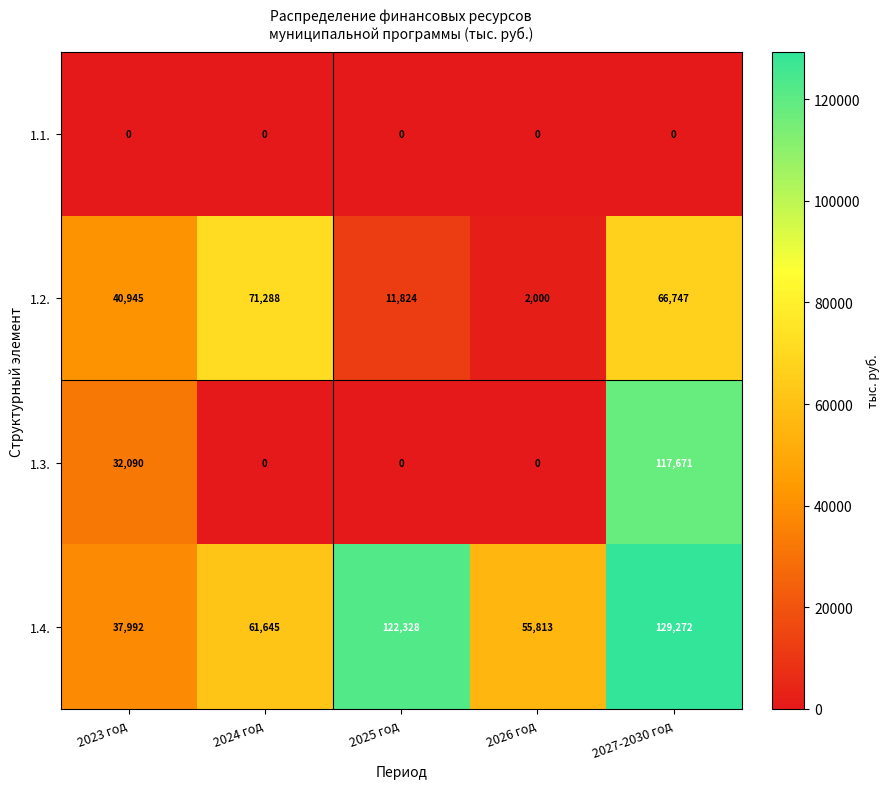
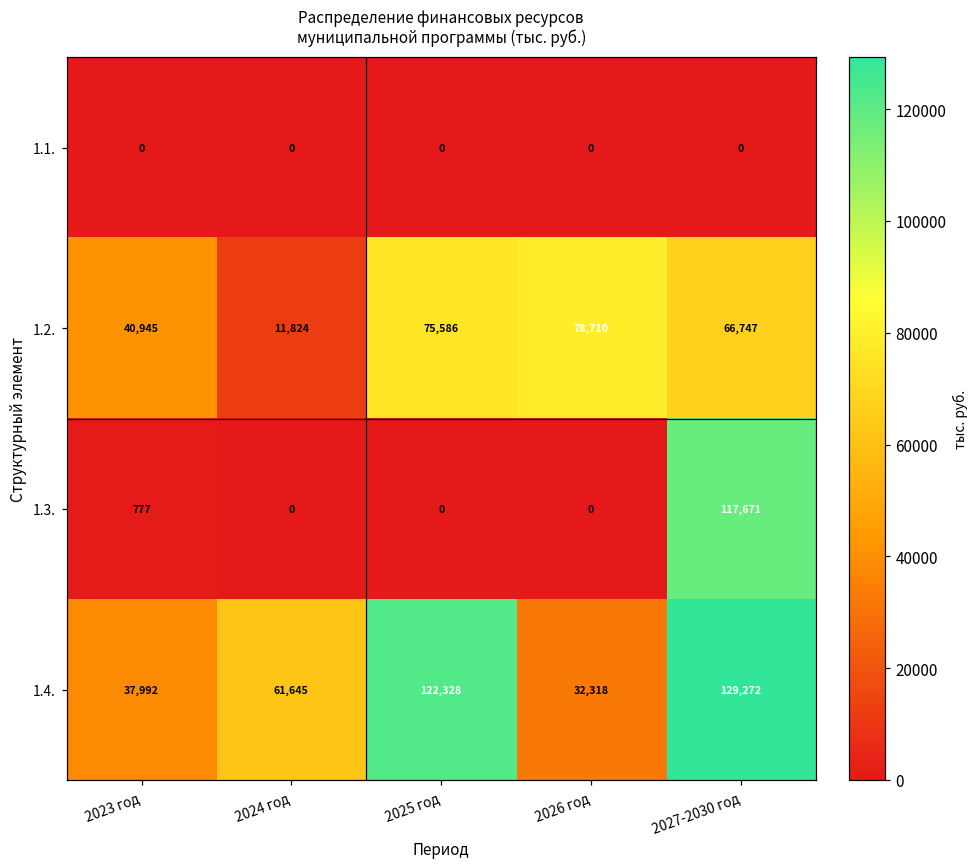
1.2., 2024 год: 71,288 -> 11,824
1.2., 2025 год: 11,824 -> 75,586
1.2., 2026 год: 2,000 -> 78,710
1.3., 2023 год: 32,090 -> 777
1.4., 2026 год: 55,813 -> 32,318
